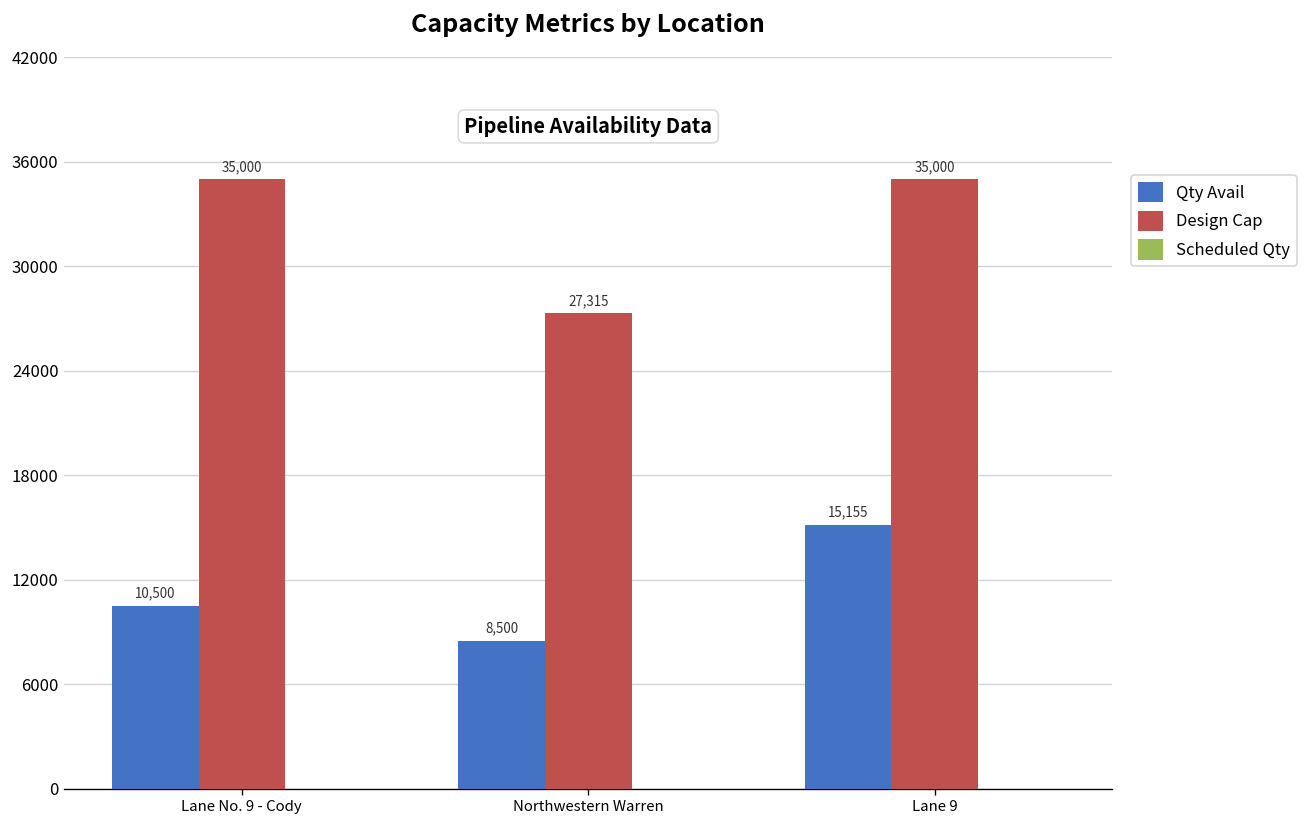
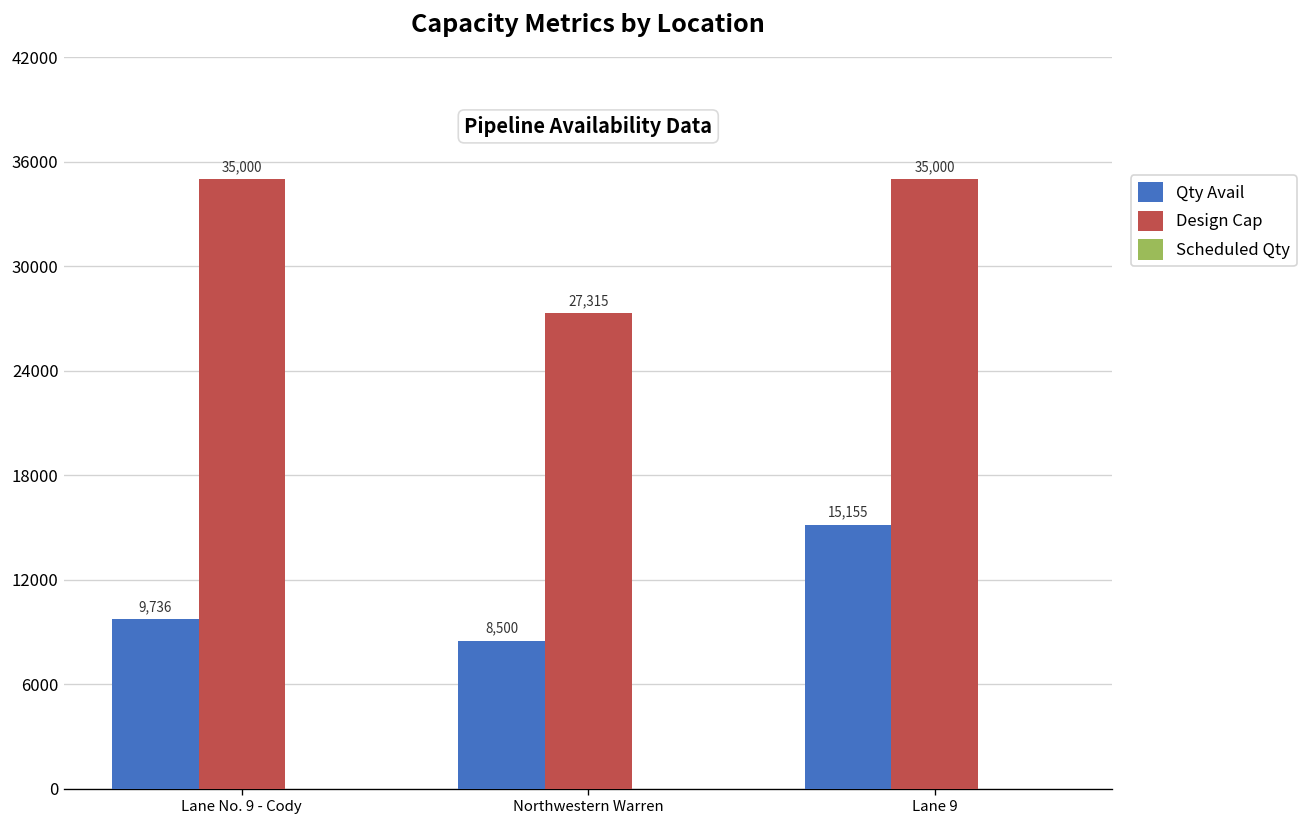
Qty Avail, Lane No. 9 - Cody: 10,500 -> 9,736
